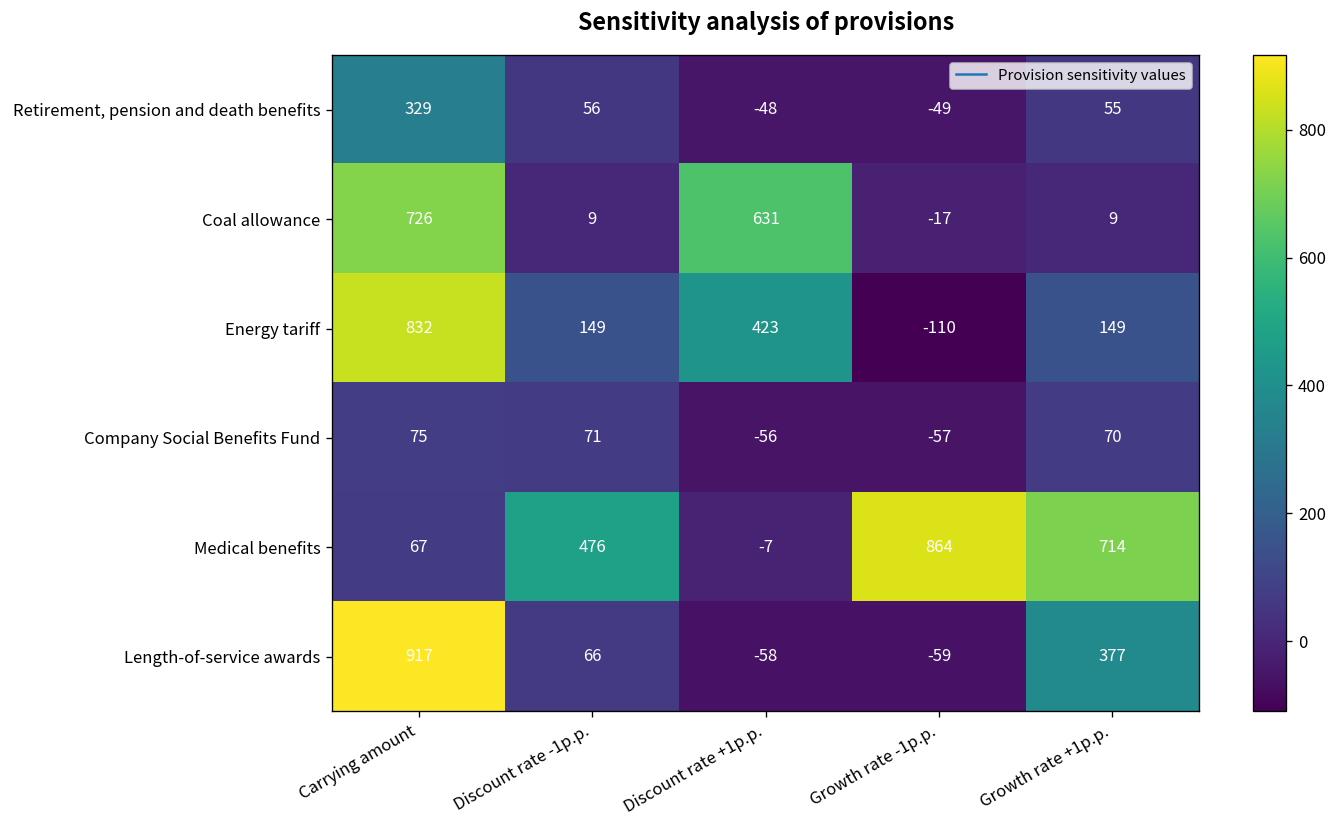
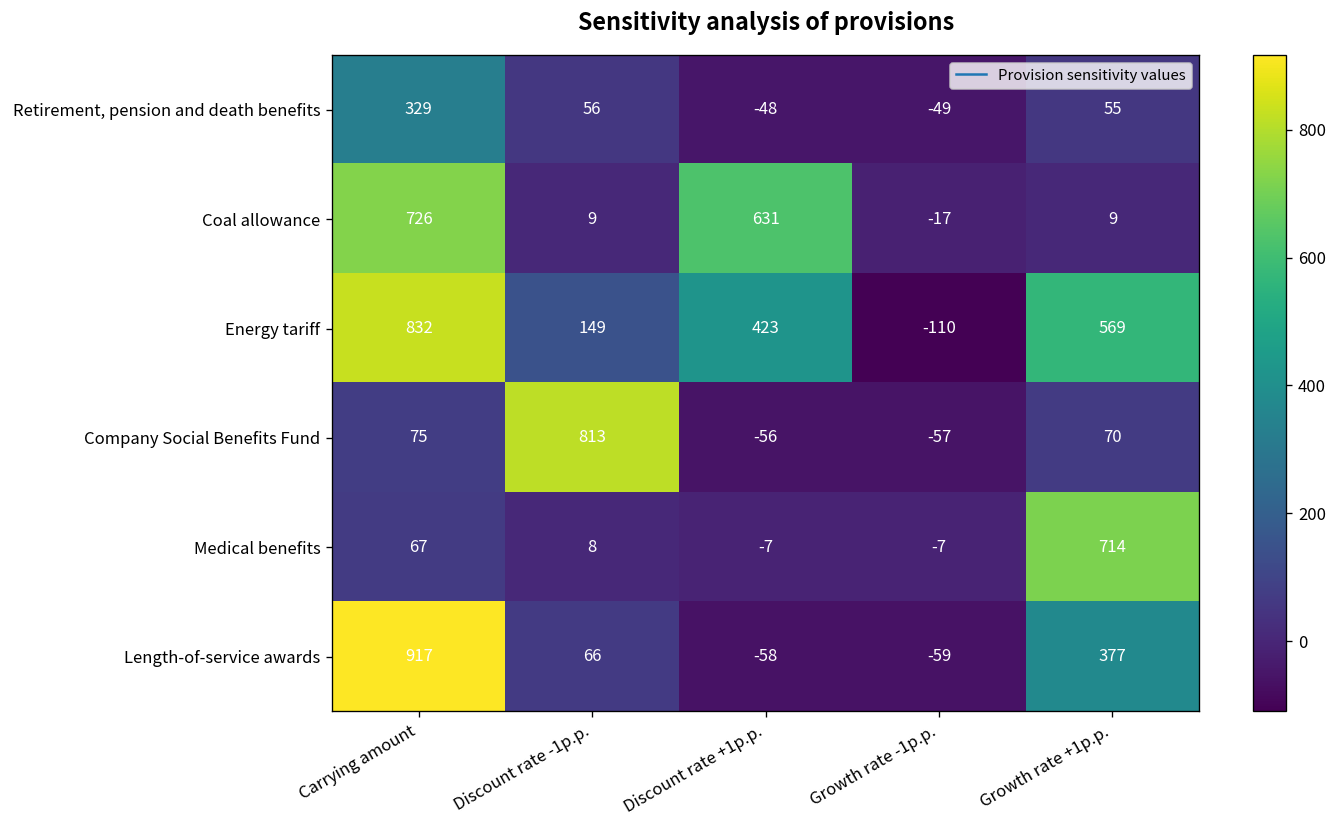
Energy tariff, Growth rate +1p.p.: 149 -> 569
Company Social Benefits Fund, Discount rate -1p.p.: 71 -> 813
Medical benefits, Discount rate -1p.p.: 476 -> 8
Medical benefits, Growth rate -1p.p.: 864 -> -7
